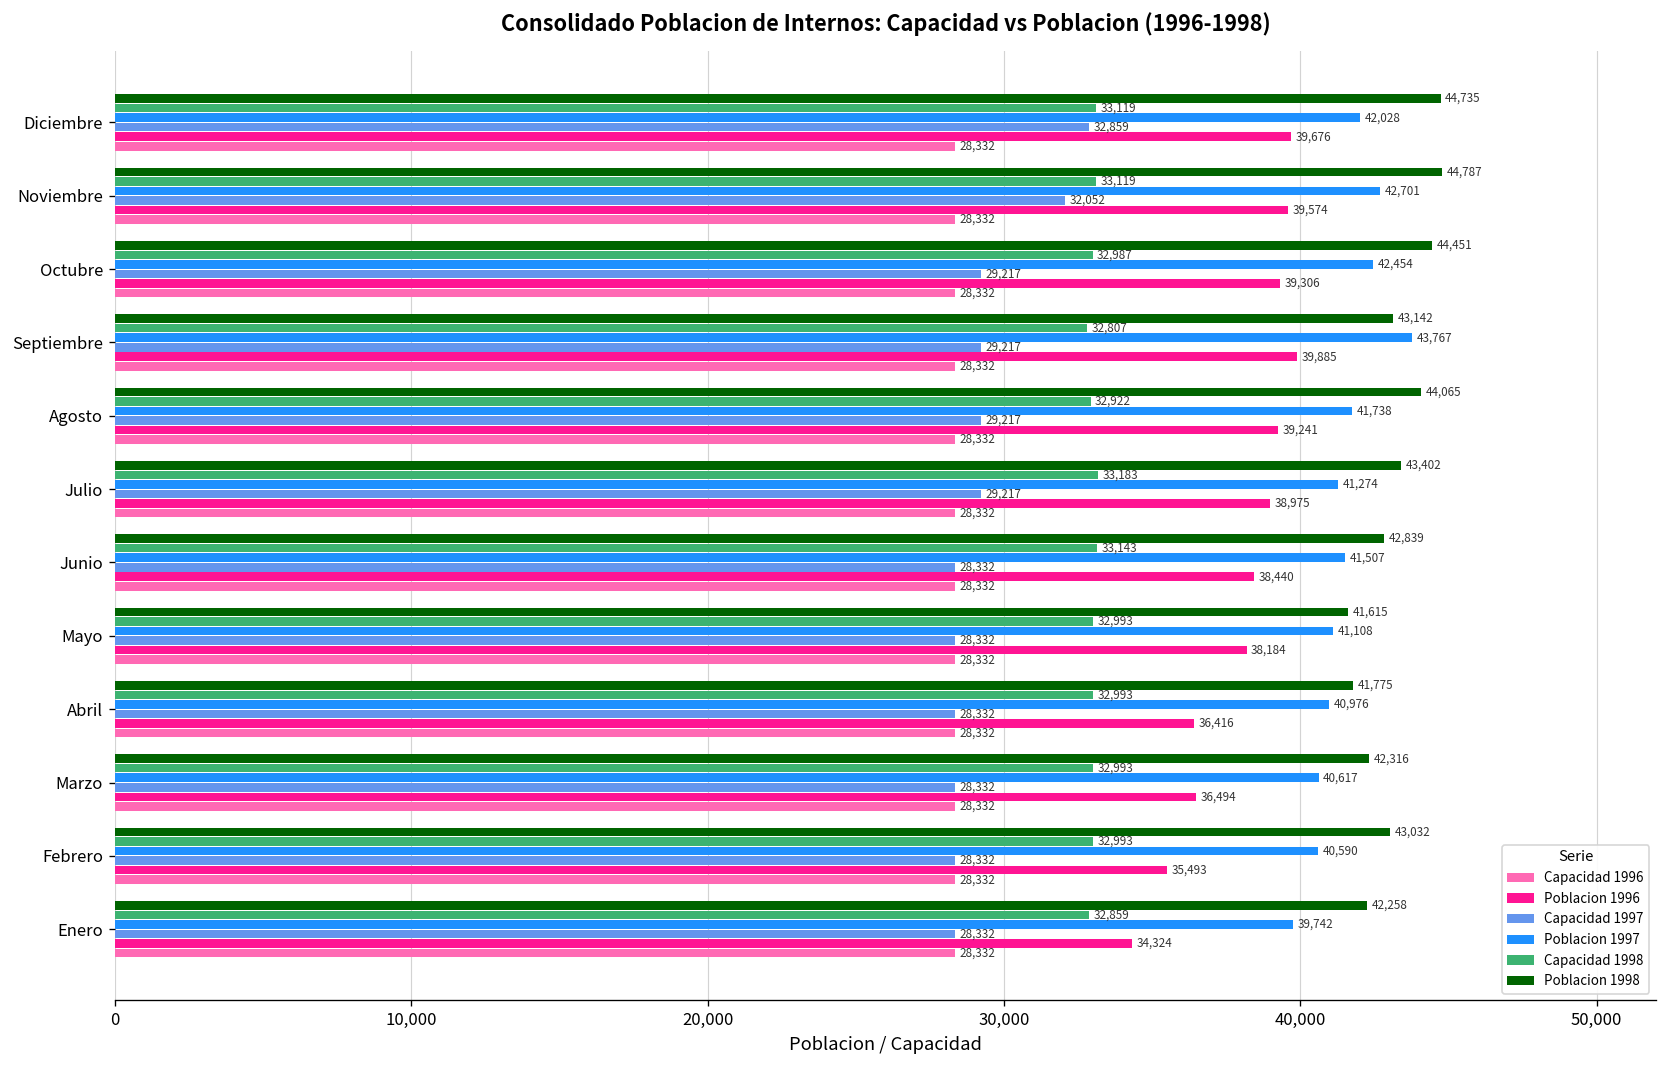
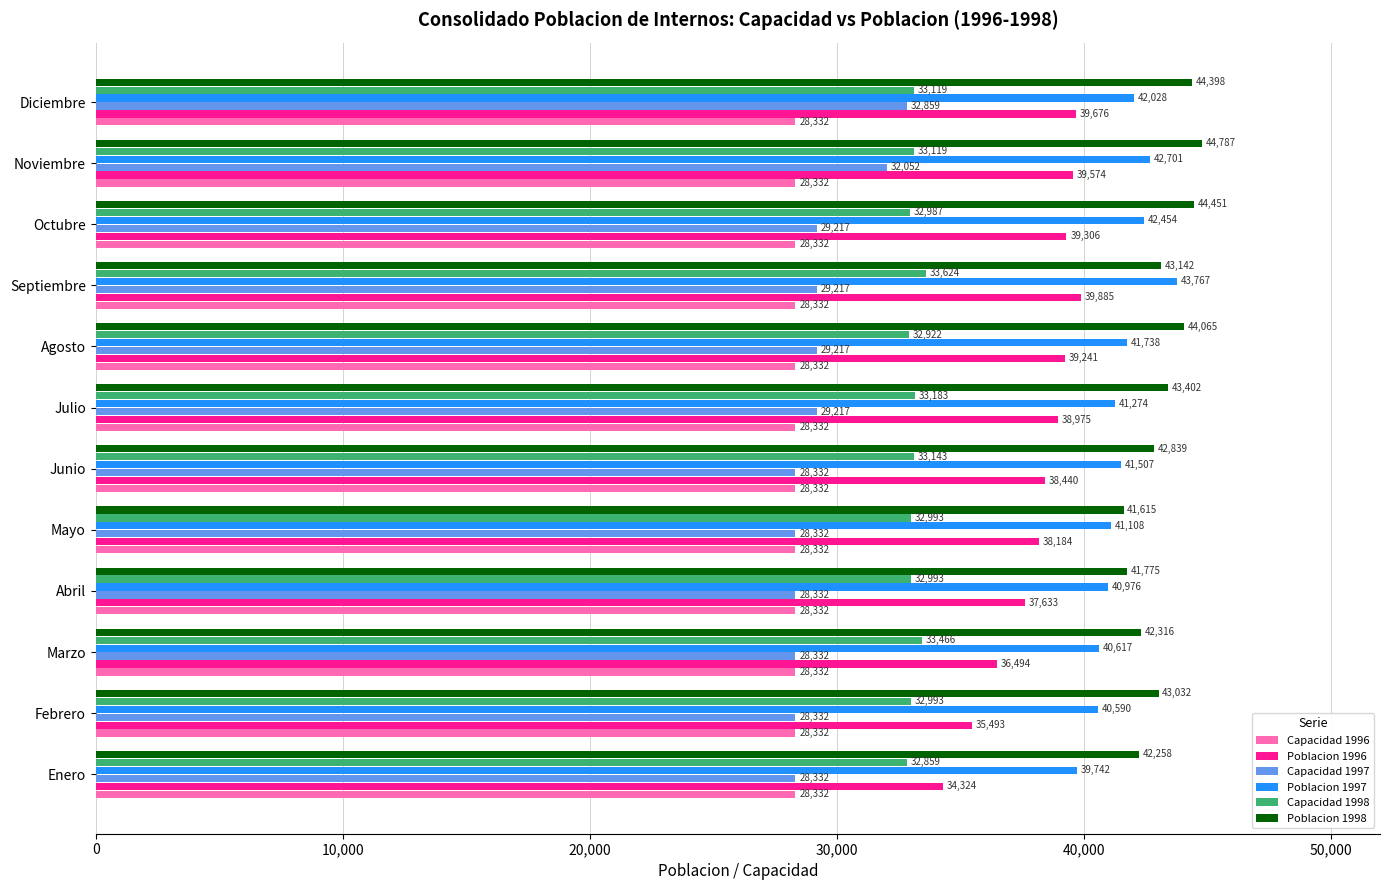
Poblacion 1998, Diciembre: 44,735 -> 44,398
Capacidad 1998, Septiembre: 32,807 -> 33,624
Poblacion 1996, Abril: 36,416 -> 37,633
Capacidad 1998, Marzo: 32,993 -> 33,466
